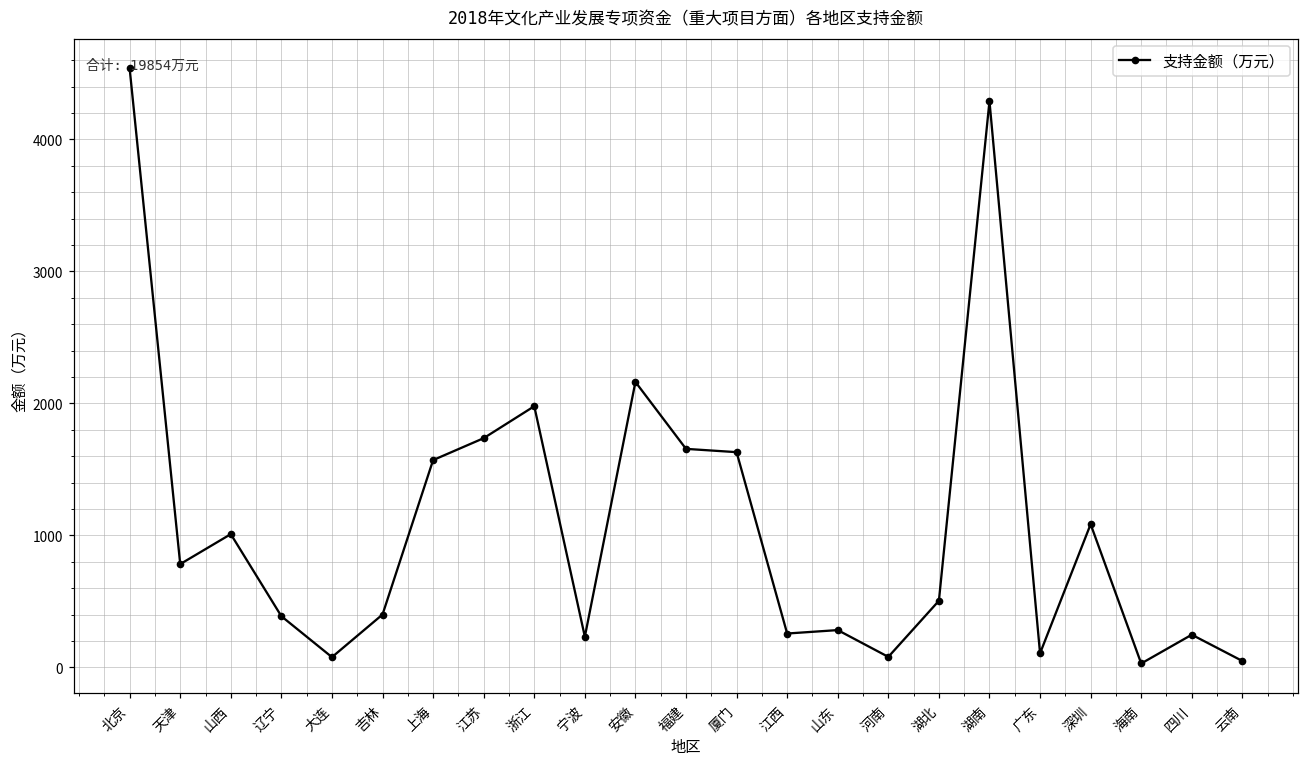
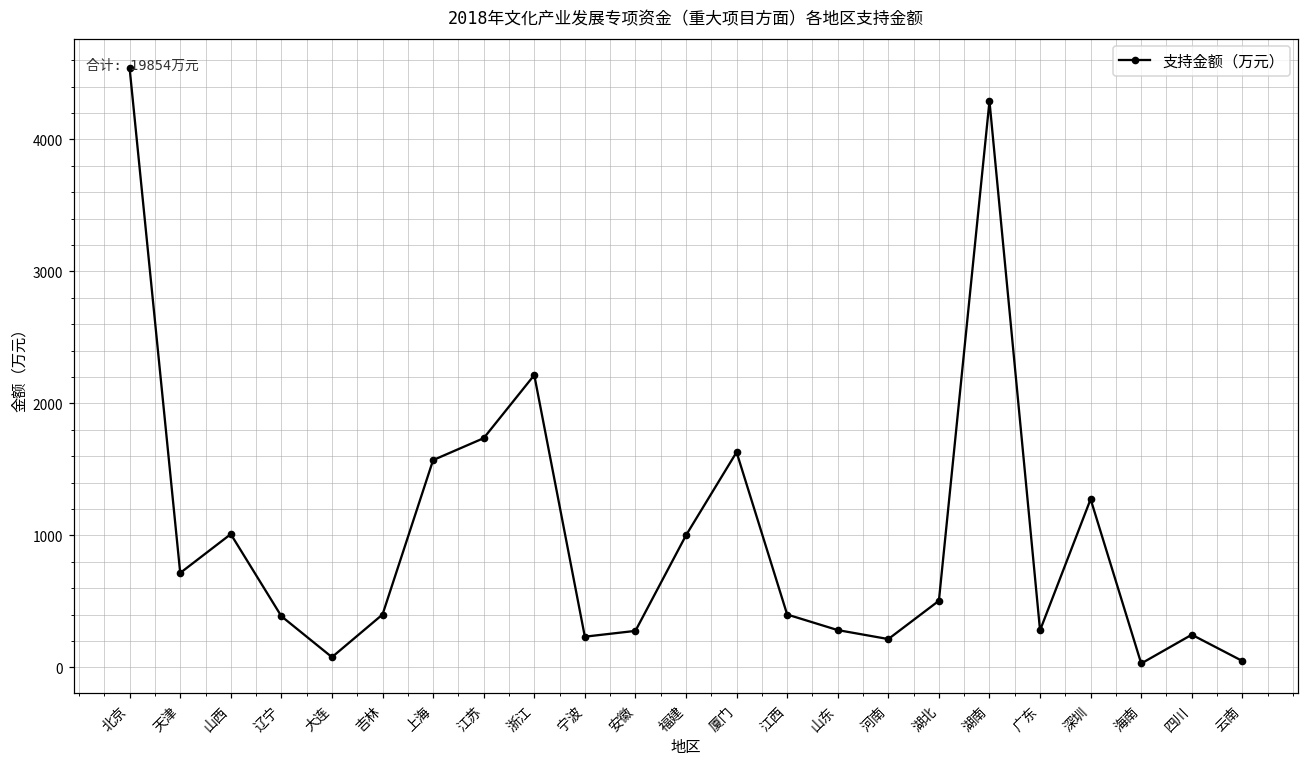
天津: 780 -> 720
浙江: 1980 -> 2210
安徽: 2160 -> 280
福建: 1660 -> 1000
江西: 260 -> 400
河南: 80 -> 210
广东: 110 -> 280
深圳: 1080 -> 1270
